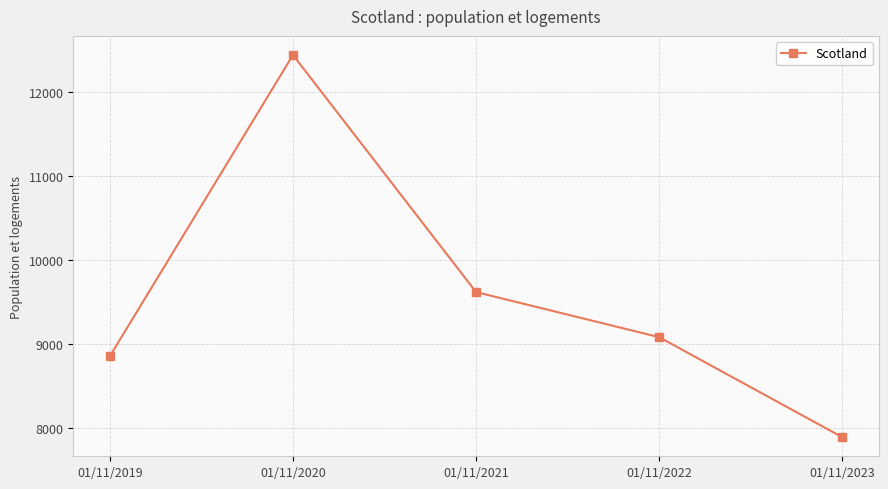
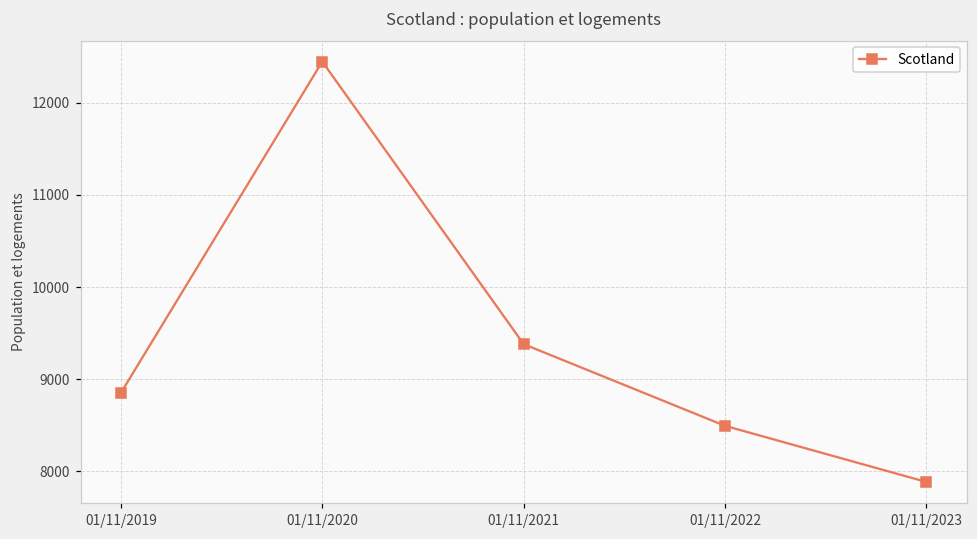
01/11/2021: 9600 -> 9400
01/11/2022: 9100 -> 8500
